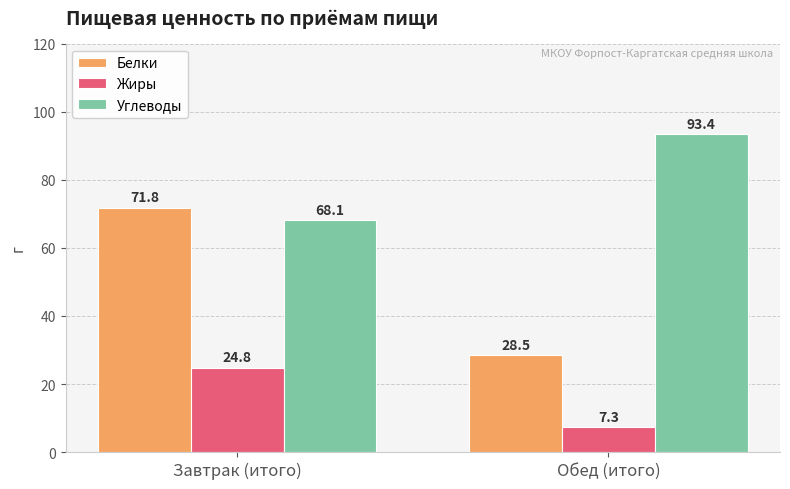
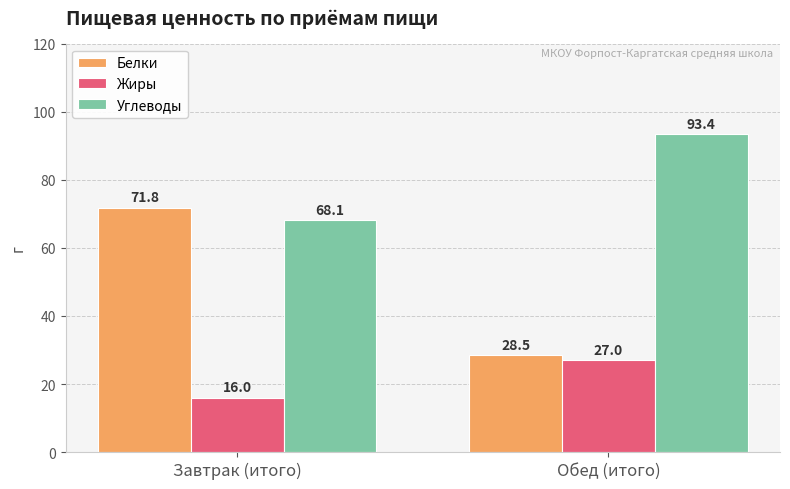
Жиры, Завтрак (итого): 24.8 -> 16.0
Жиры, Обед (итого): 7.3 -> 27.0
